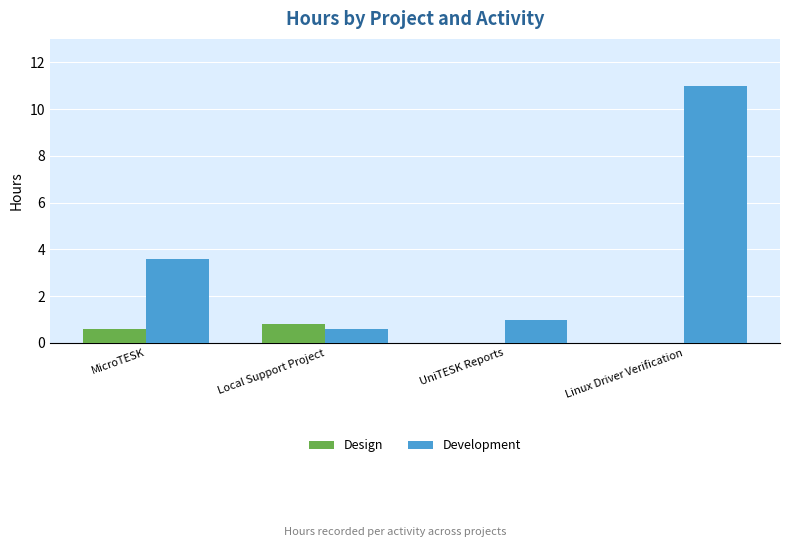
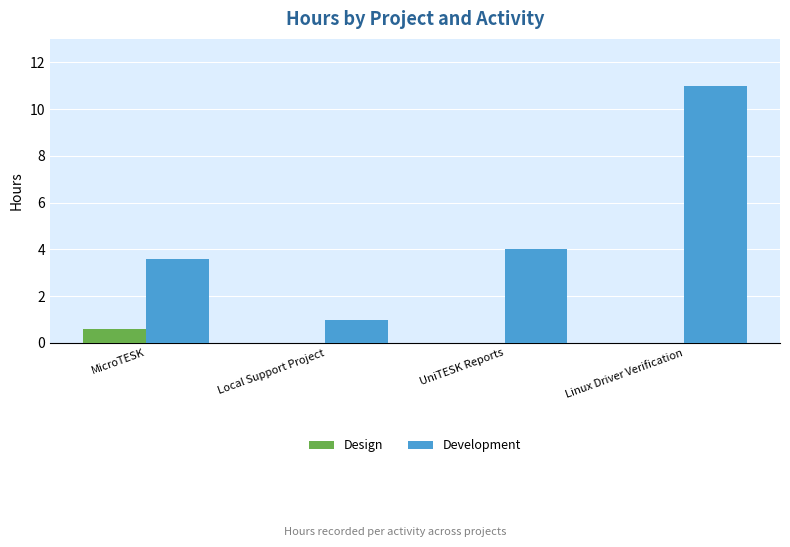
Design, Local Support Project: 0.8 -> 0.0
Development, Local Support Project: 0.6 -> 1.0
Development, UniTESK Reports: 1 -> 4
